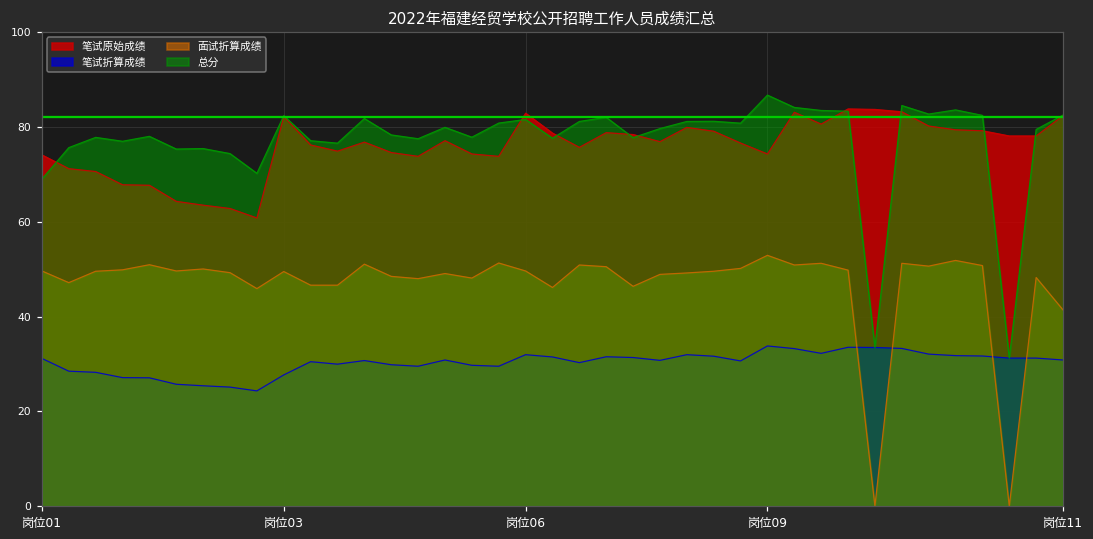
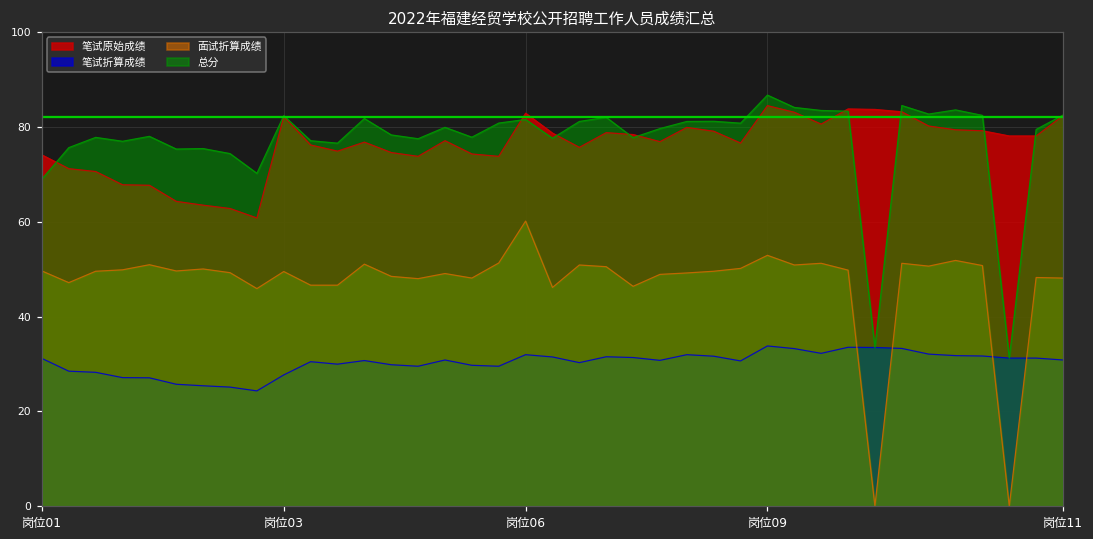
面试折算成绩, 岗位06: 50 -> 60
笔试原始成绩, 岗位09: 74 -> 85
面试折算成绩, 岗位11: 41 -> 48
